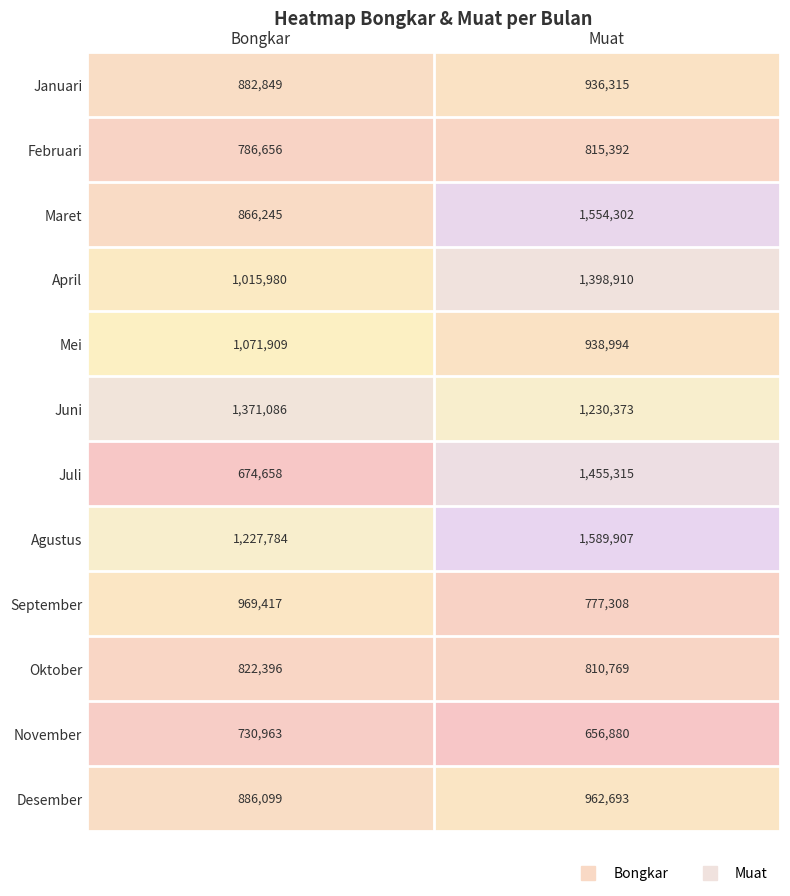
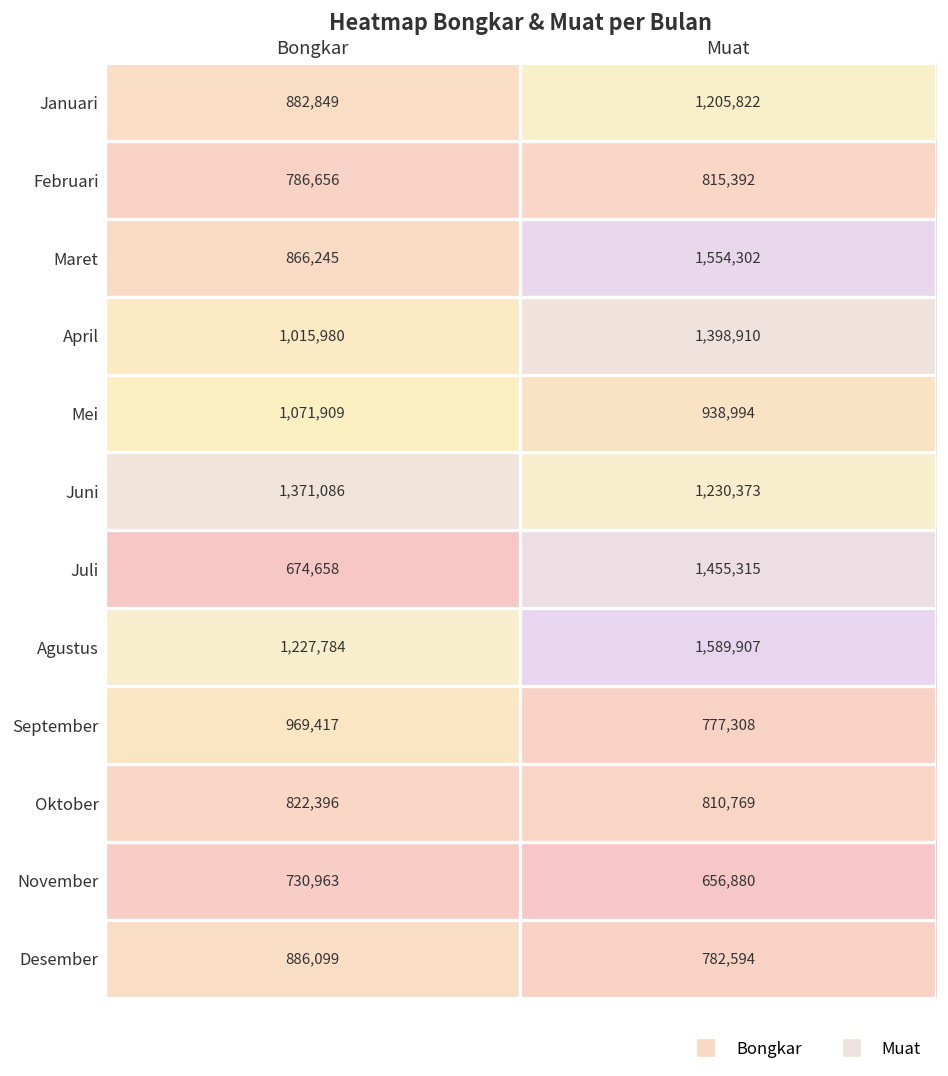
Januari, Muat: 936,315 -> 1,205,822
Desember, Muat: 962,693 -> 782,594
